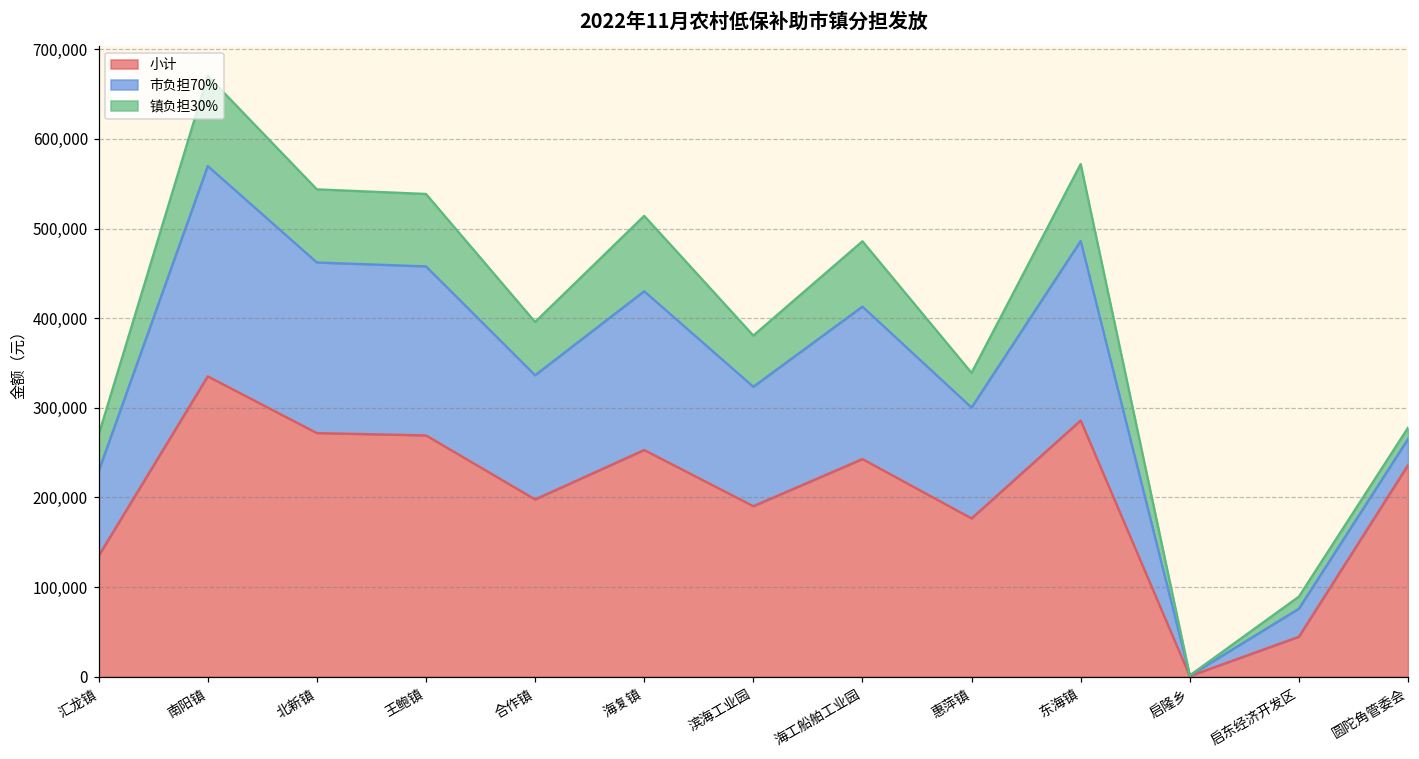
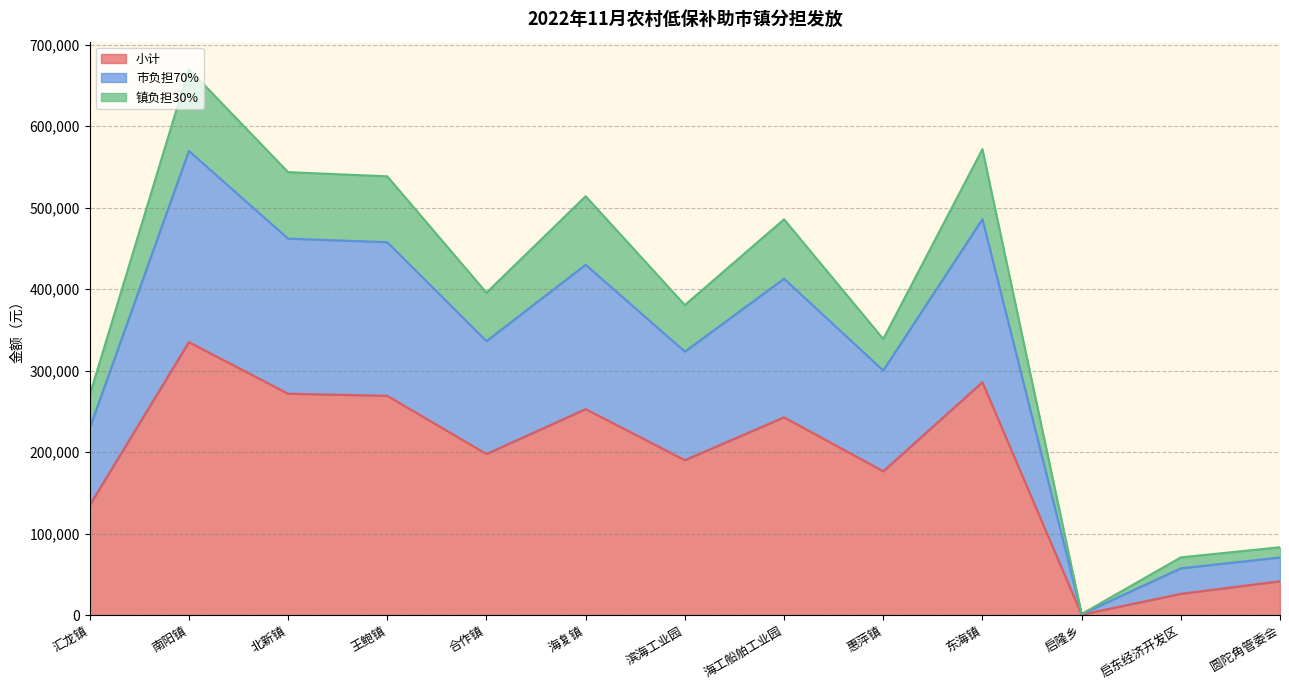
小计, 启东经济开发区: 40,000 -> 30,000
小计, 圆陀角管委会: 240,000 -> 40,000
